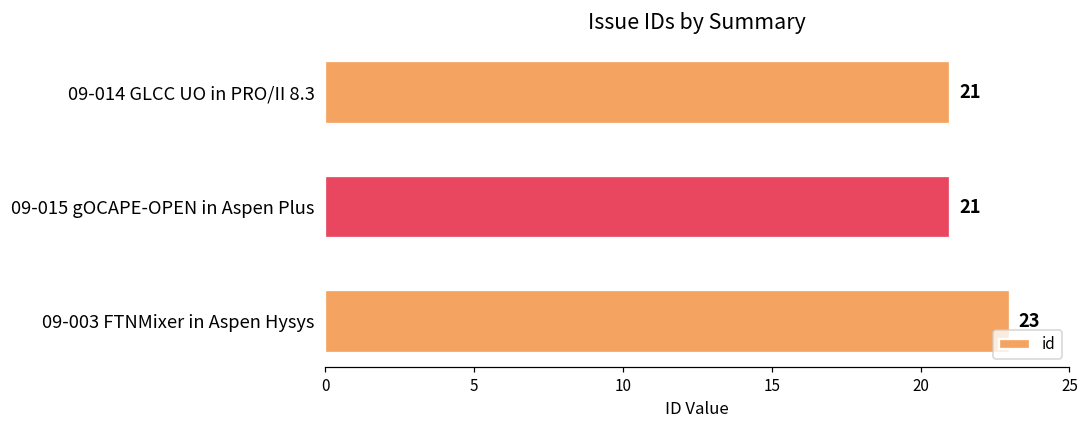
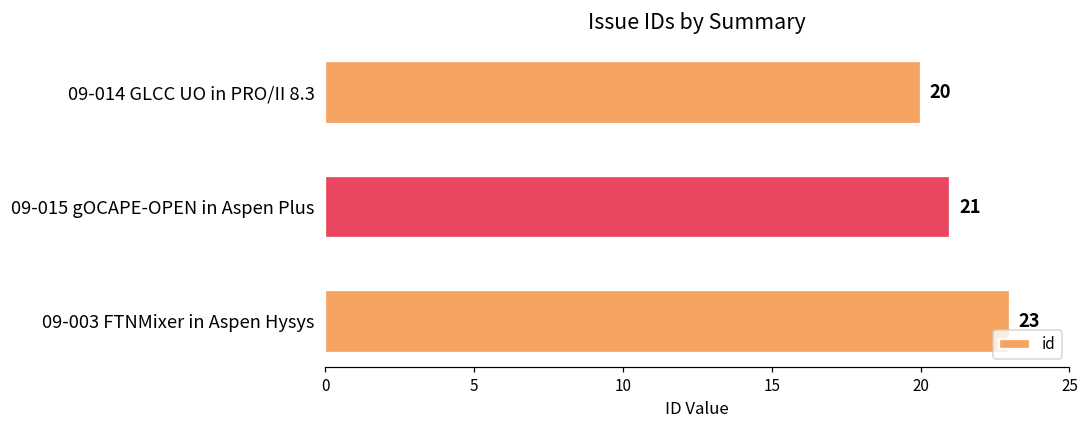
09-014 GLCC UO in PRO/II 8.3: 21 -> 20
